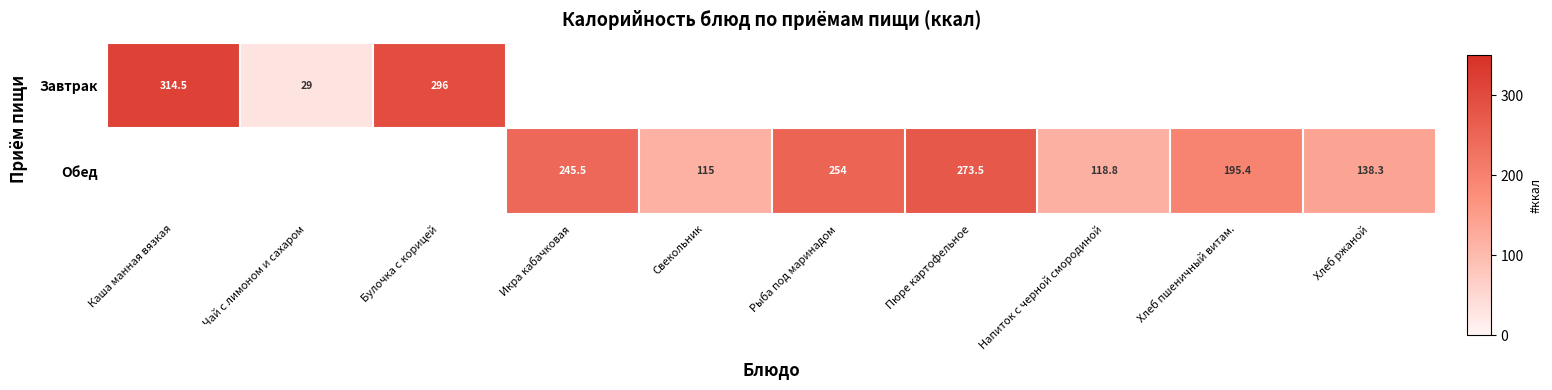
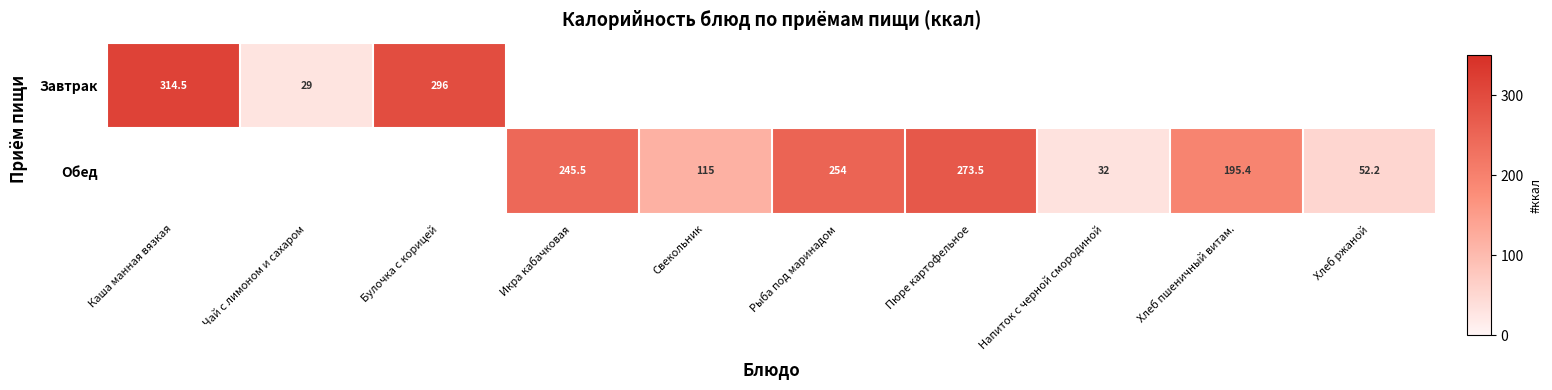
Обед, Напиток с черной смородиной: 118.8 -> 32
Обед, Хлеб ржаной: 138.3 -> 52.2
